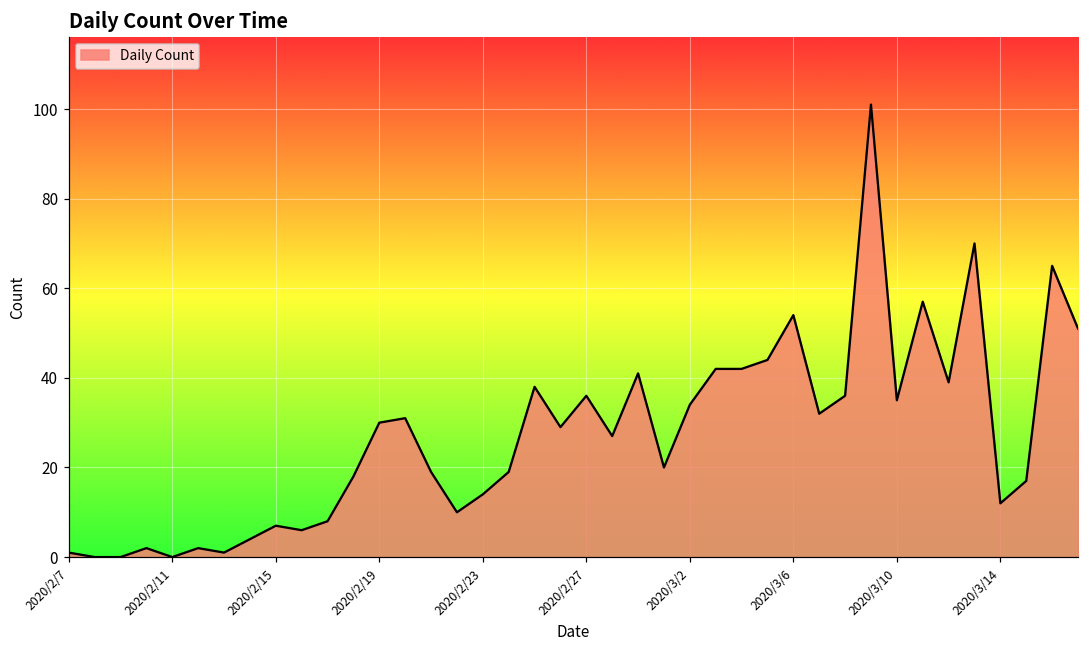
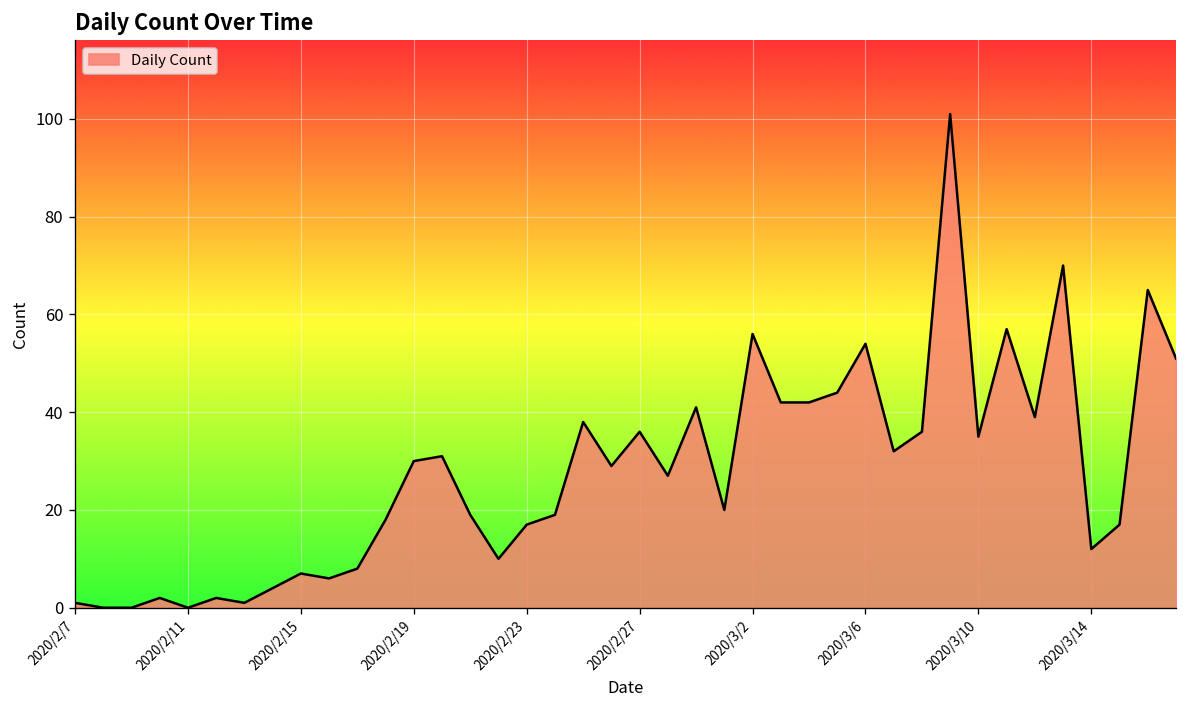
2020/2/23: 14 -> 17
2020/3/2: 34 -> 56
